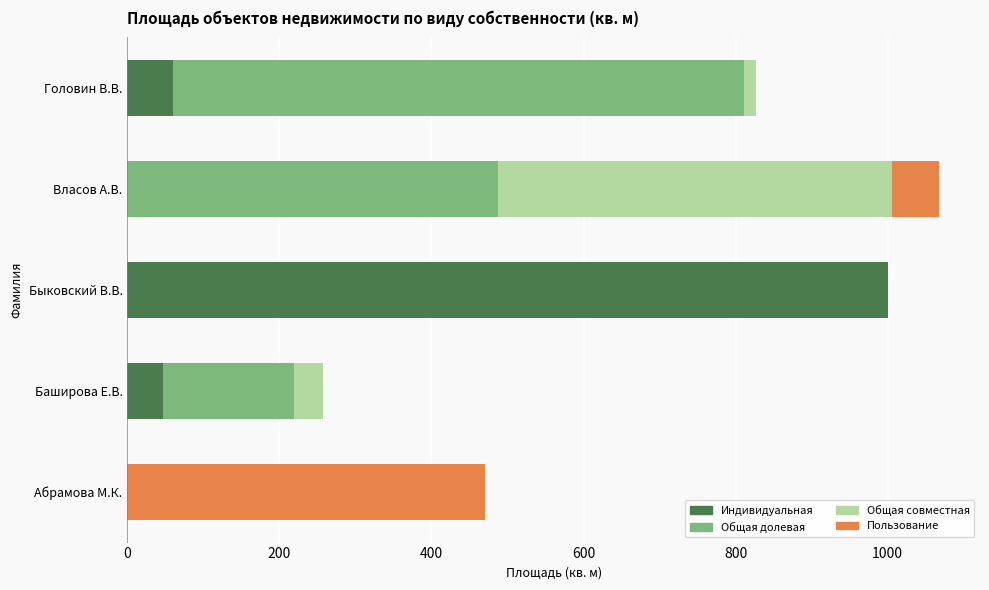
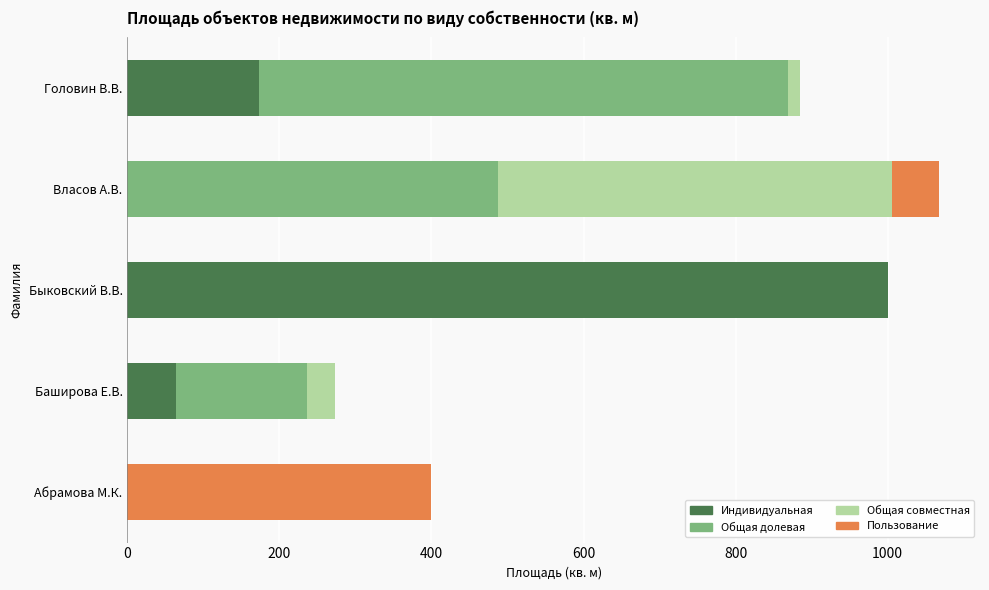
Индивидуальная, Головин В.В.: 60 -> 170
Общая долевая, Головин В.В.: 750 -> 700
Индивидуальная, Баширова Е.В.: 50 -> 60
Пользование, Абрамова М.К.: 470 -> 400
